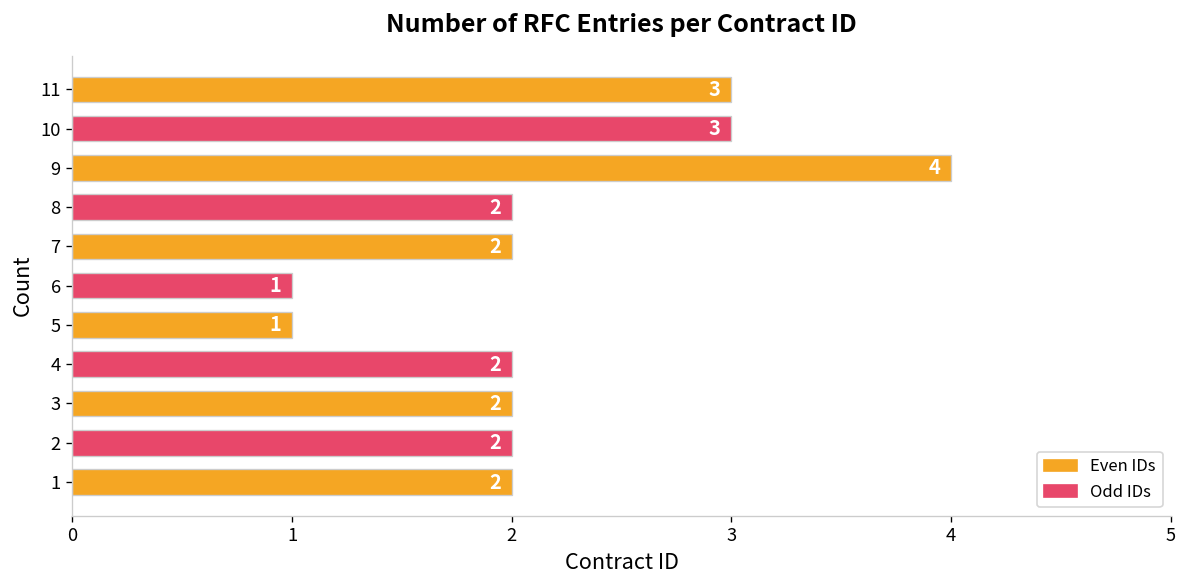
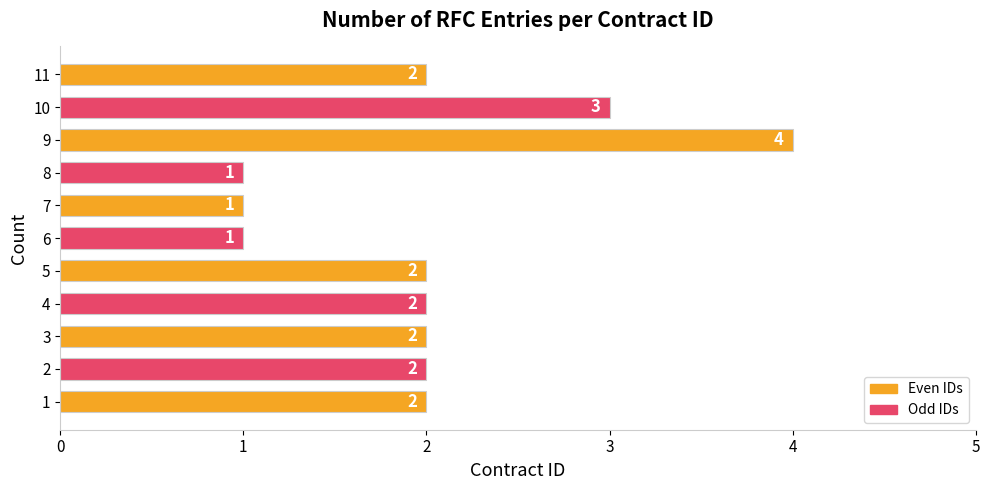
11: 3 -> 2
8: 2 -> 1
7: 2 -> 1
5: 1 -> 2
